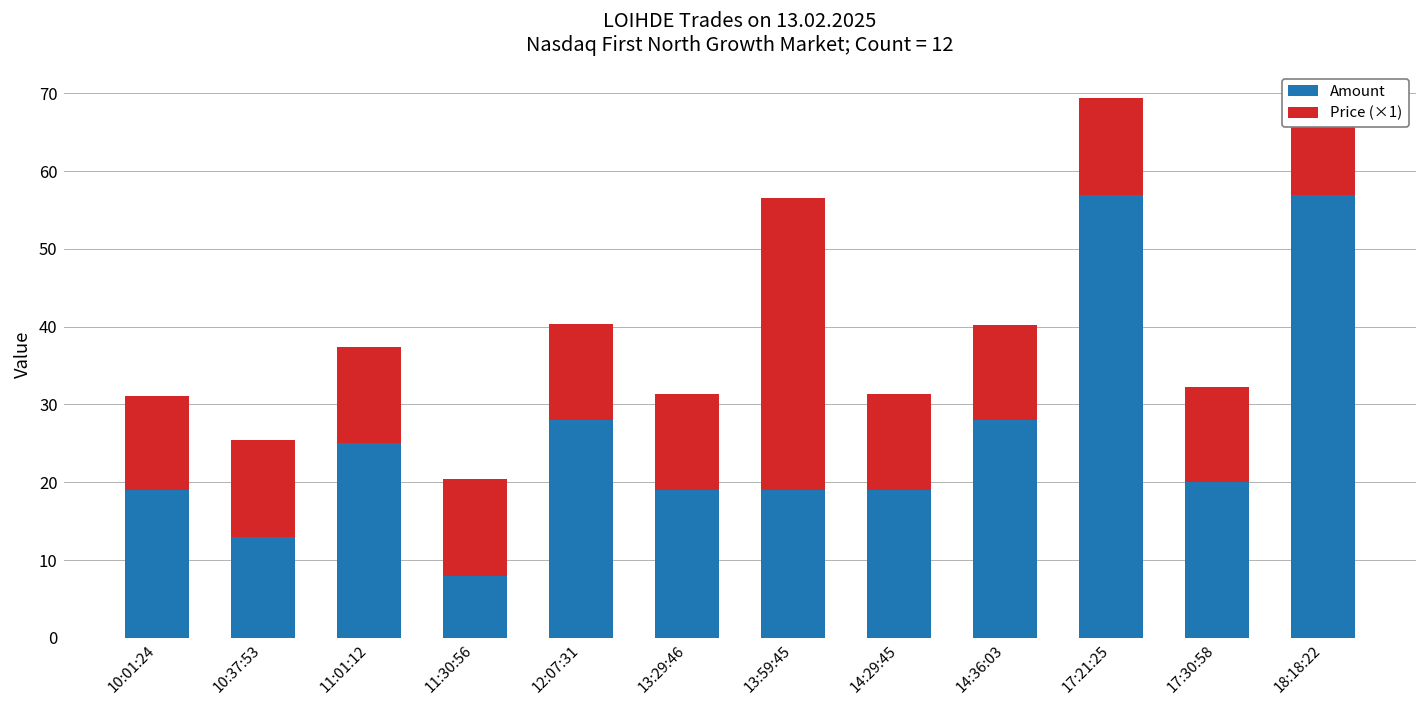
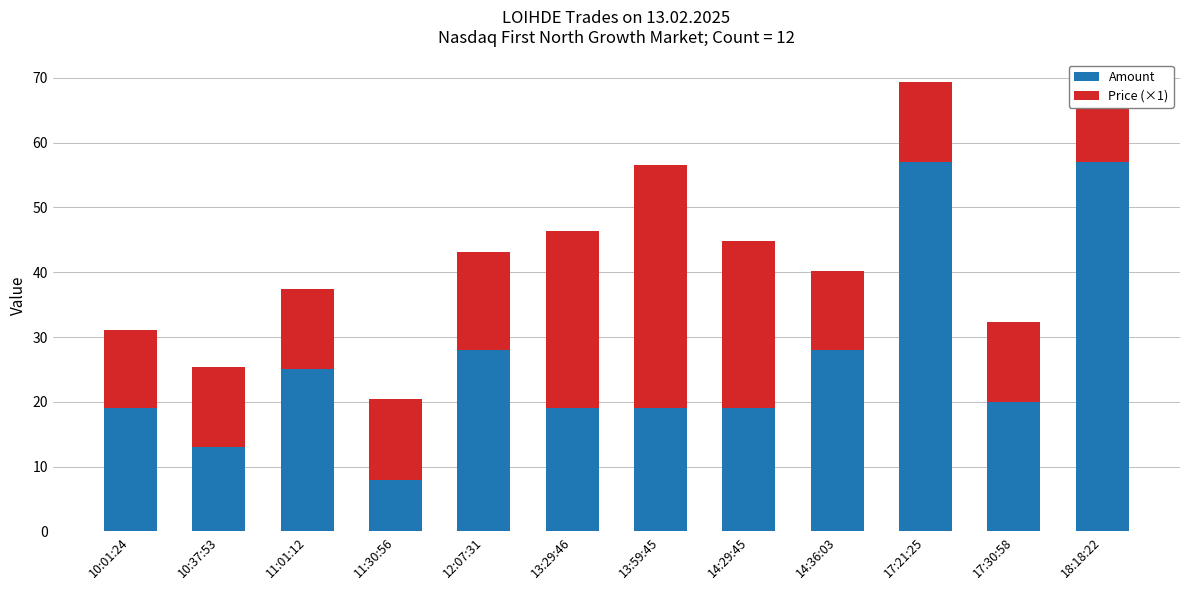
Price (×1), 12:07:31: 12 -> 15
Price (×1), 13:29:46: 12 -> 27
Price (×1), 14:29:45: 12 -> 26
